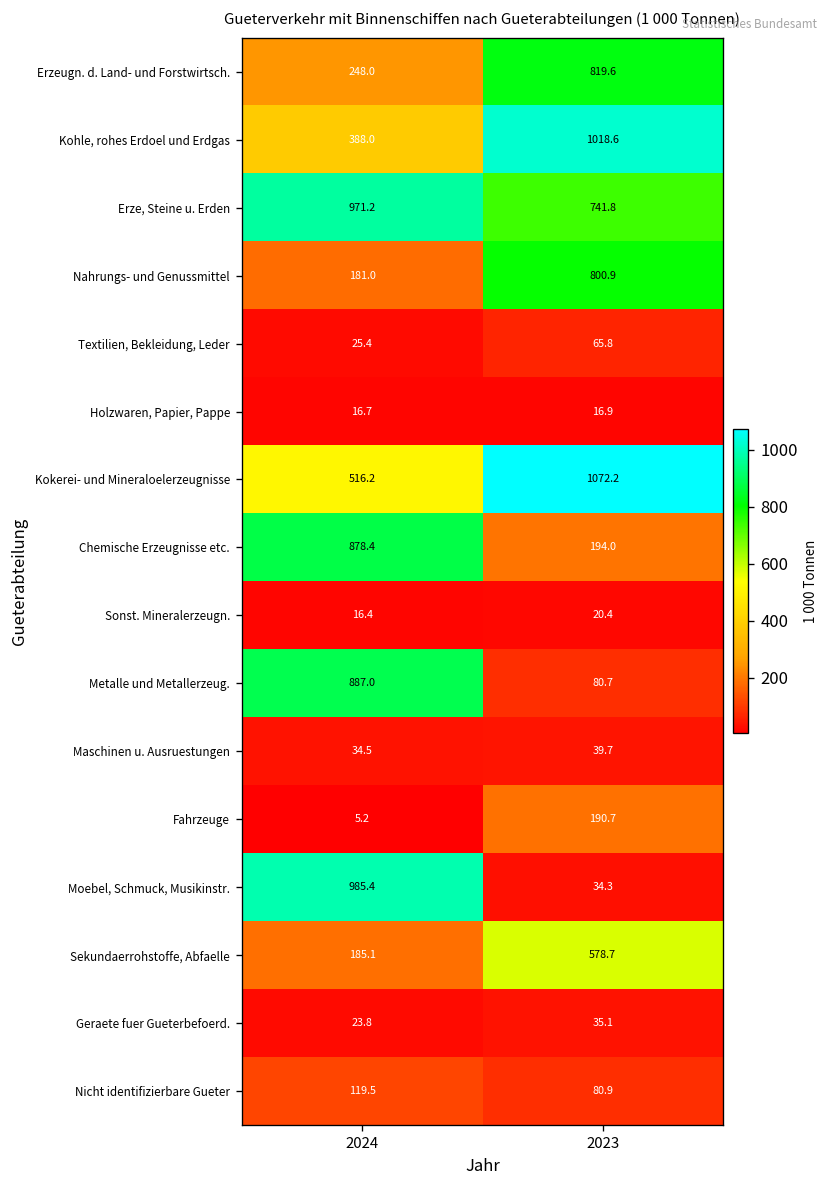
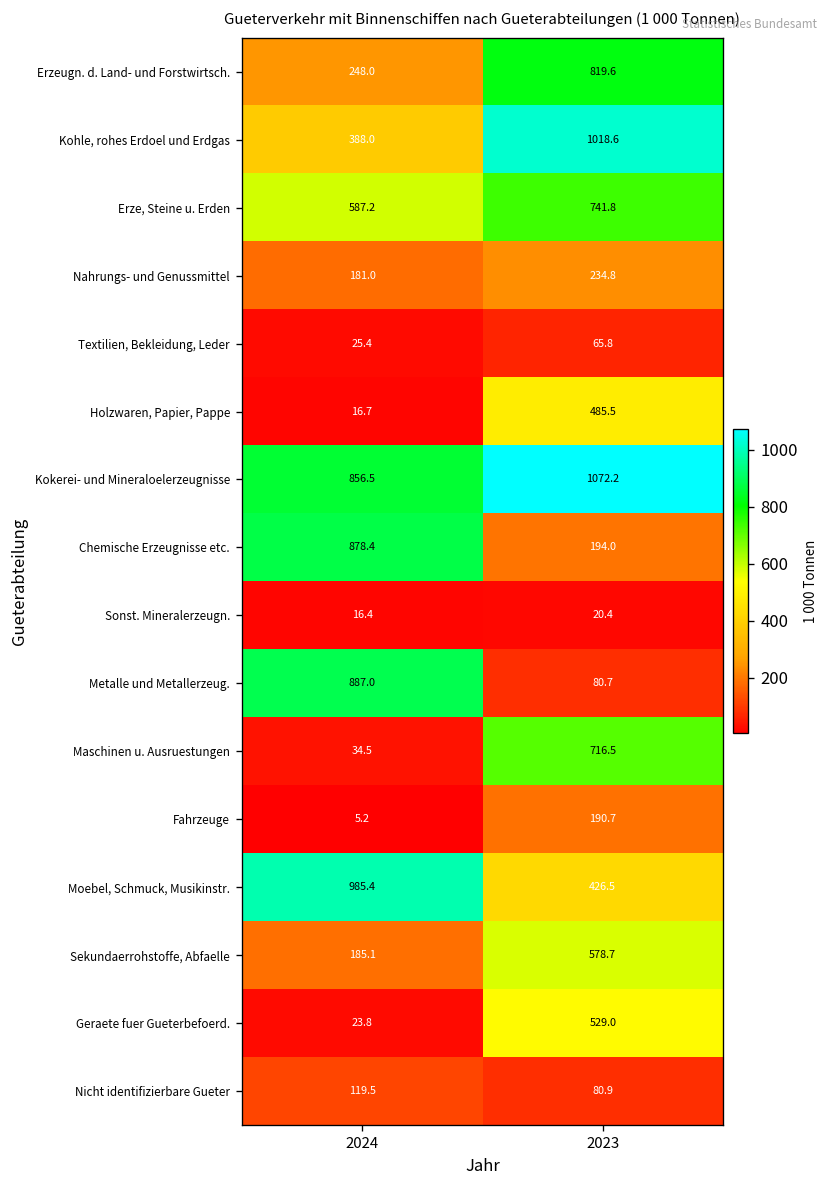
Erze, Steine u. Erden, 2024: 971.2 -> 587.2
Nahrungs- und Genussmittel, 2023: 800.9 -> 234.8
Holzwaren, Papier, Pappe, 2023: 16.9 -> 485.5
Kokerei- und Mineraloelerzeugnisse, 2024: 516.2 -> 856.5
Maschinen u. Ausruestungen, 2023: 39.7 -> 716.5
Moebel, Schmuck, Musikinstr., 2023: 34.3 -> 426.5
Geraete fuer Gueterbefoerd., 2023: 35.1 -> 529.0
